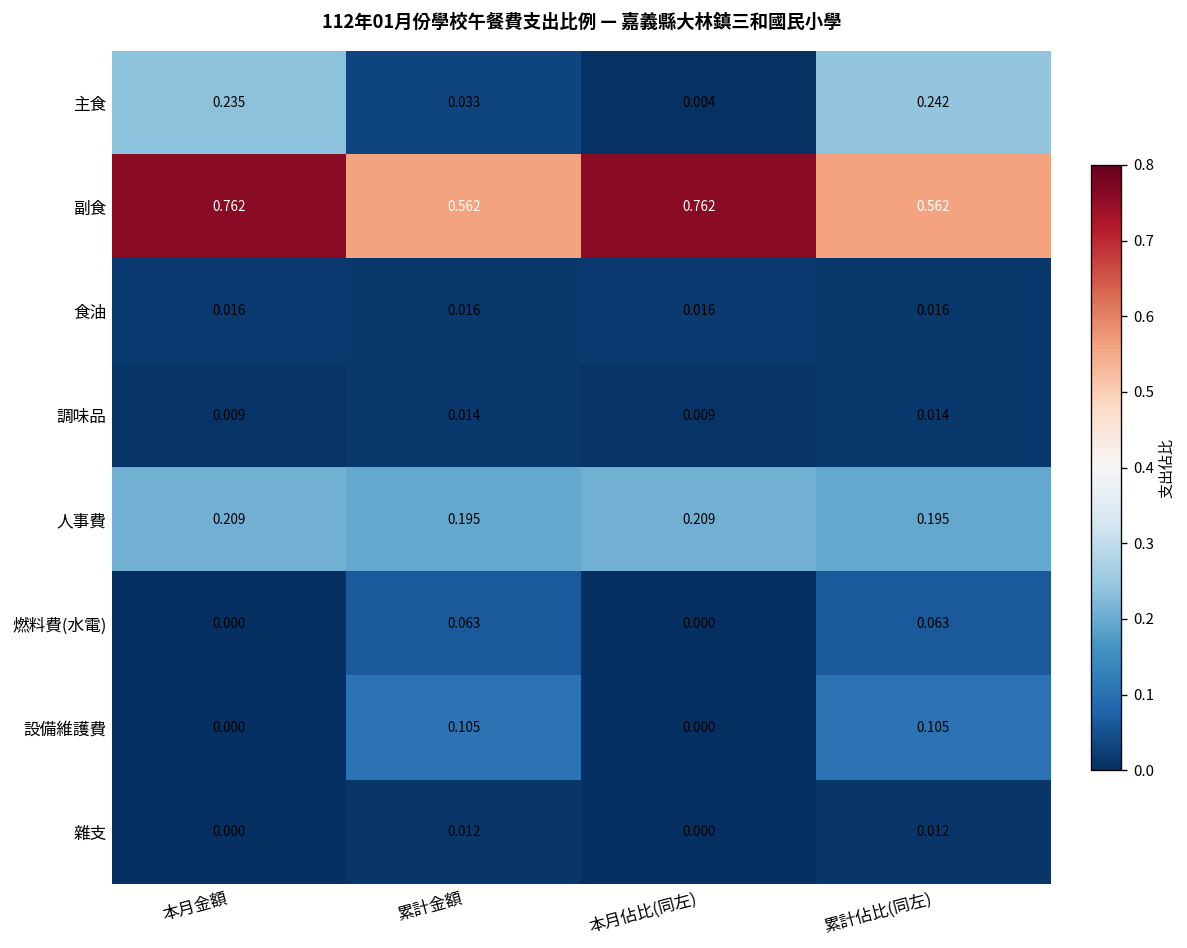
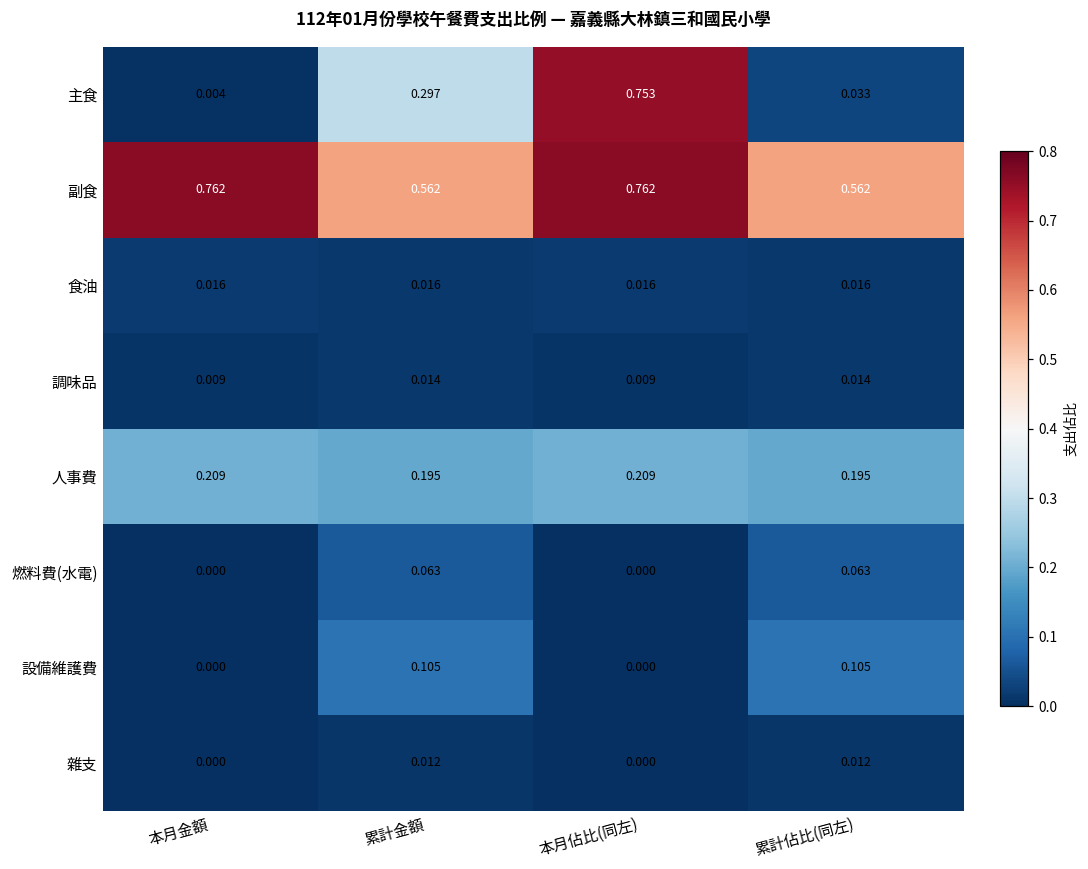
主食, 本月金額: 0.235 -> 0.004
主食, 累計金額: 0.033 -> 0.297
主食, 本月佔比(同左): 0.004 -> 0.753
主食, 累計佔比(同左): 0.242 -> 0.033
